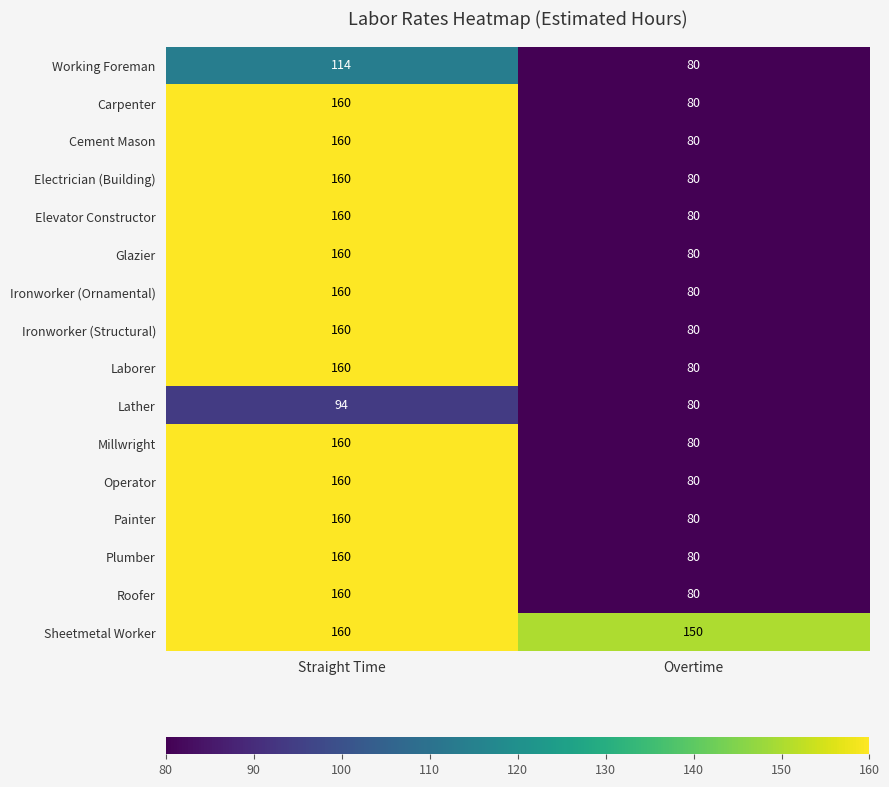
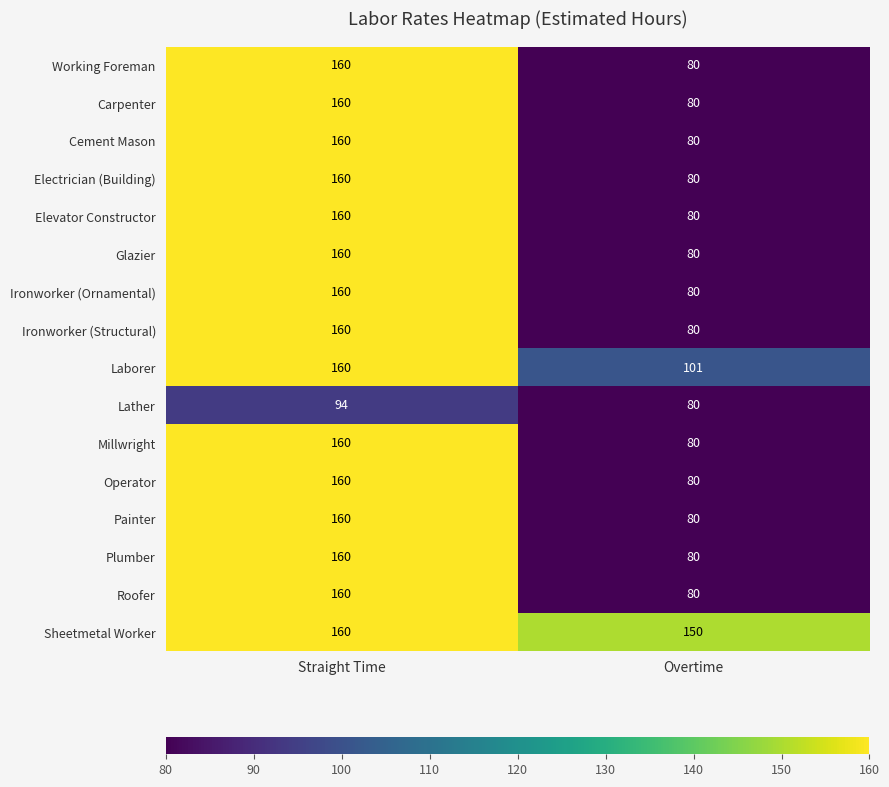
Working Foreman, Straight Time: 114 -> 160
Laborer, Overtime: 80 -> 101
